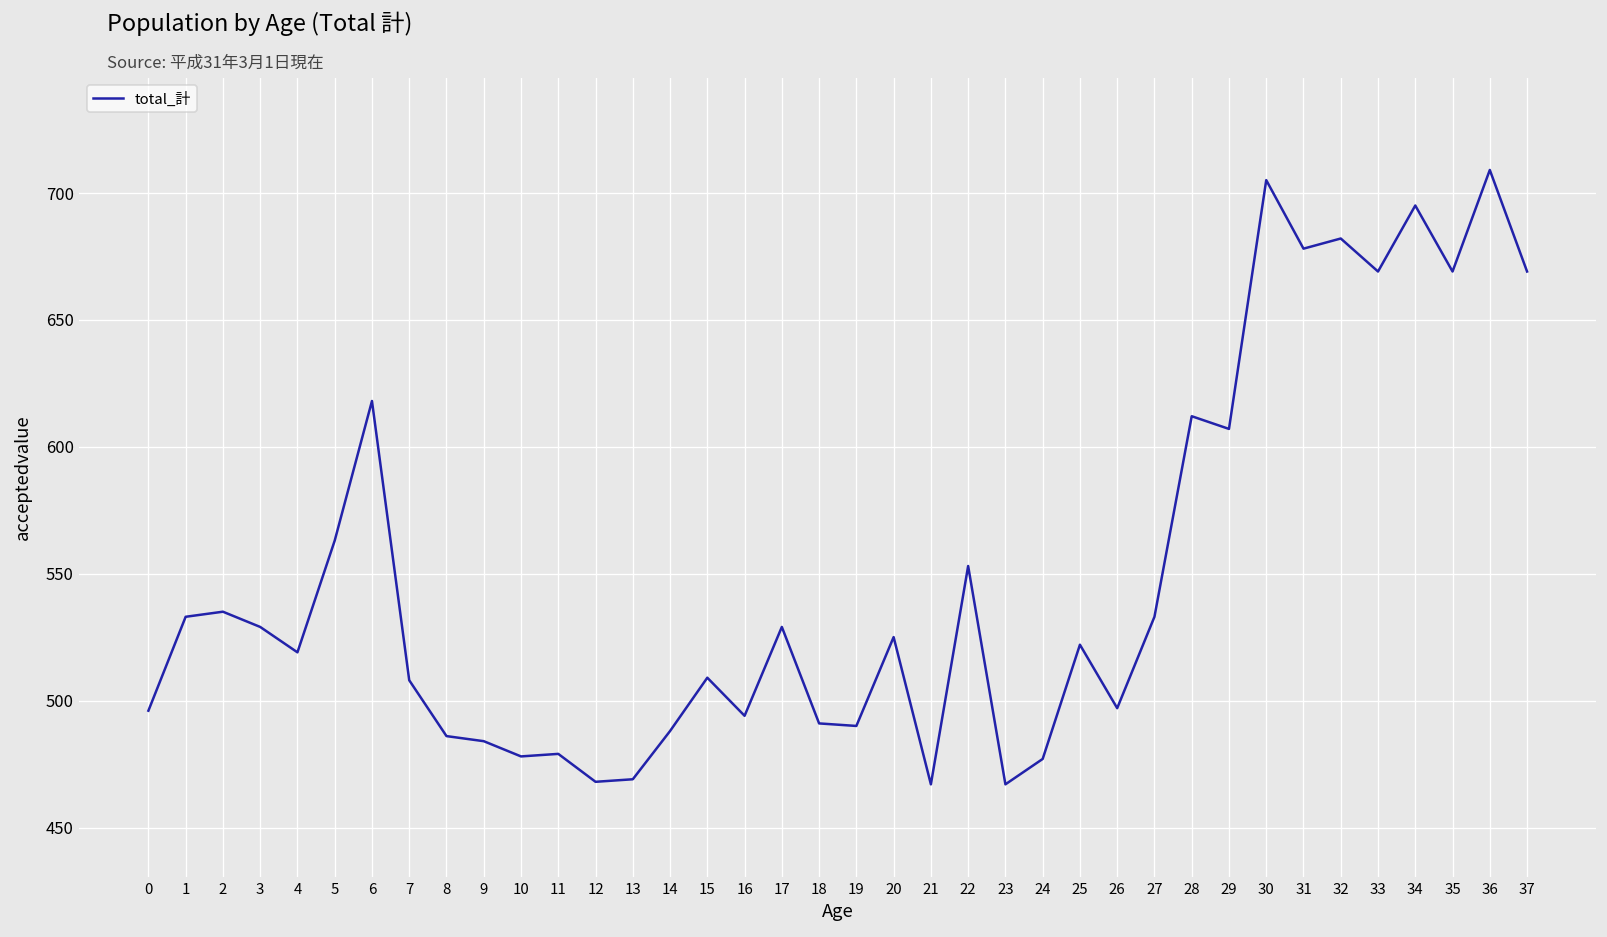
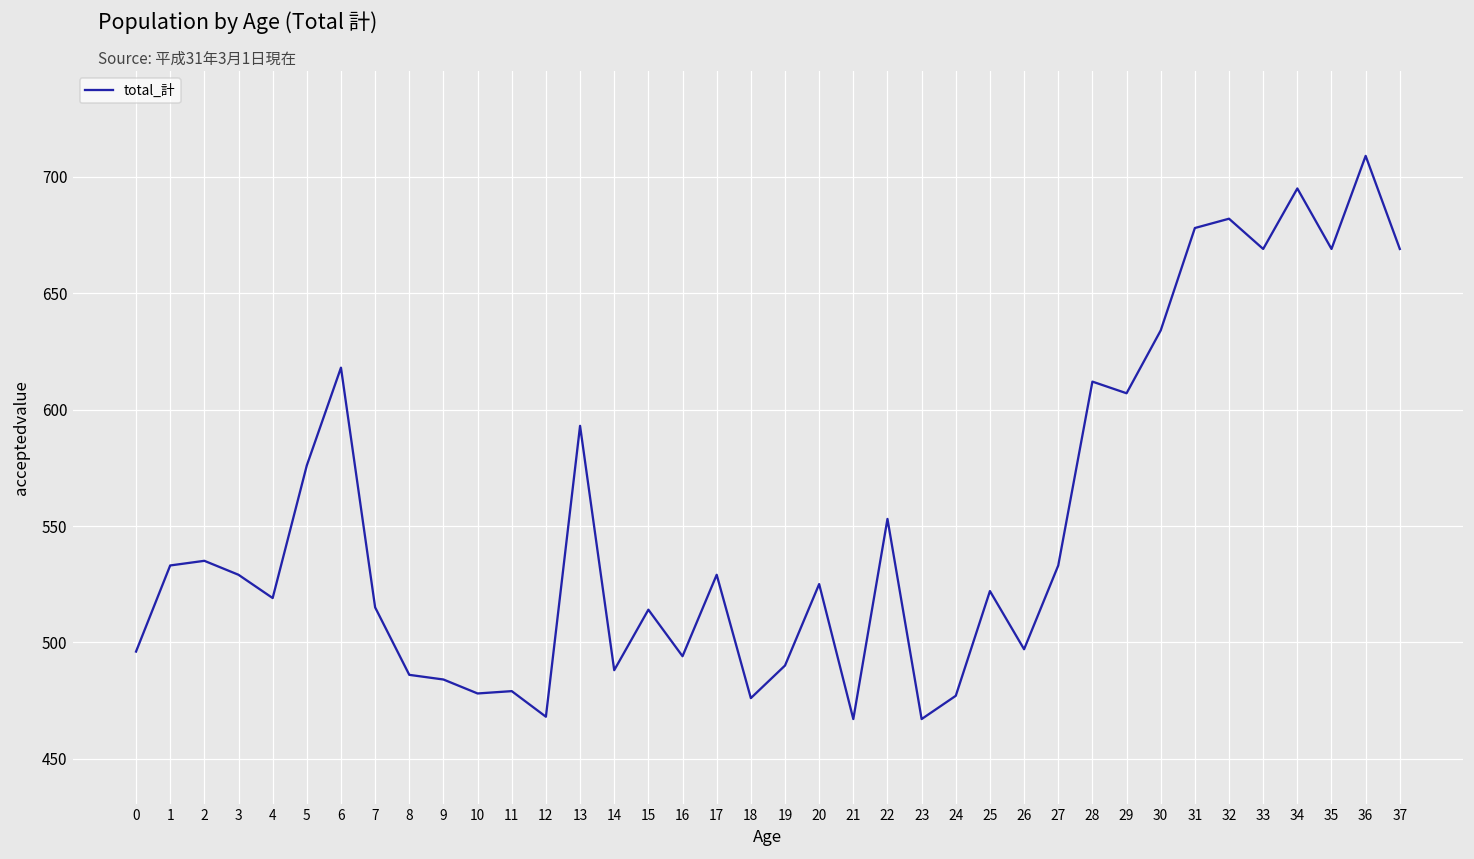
5: 563 -> 576
7: 508 -> 515
13: 469 -> 593
15: 509 -> 514
18: 491 -> 476
30: 705 -> 634
